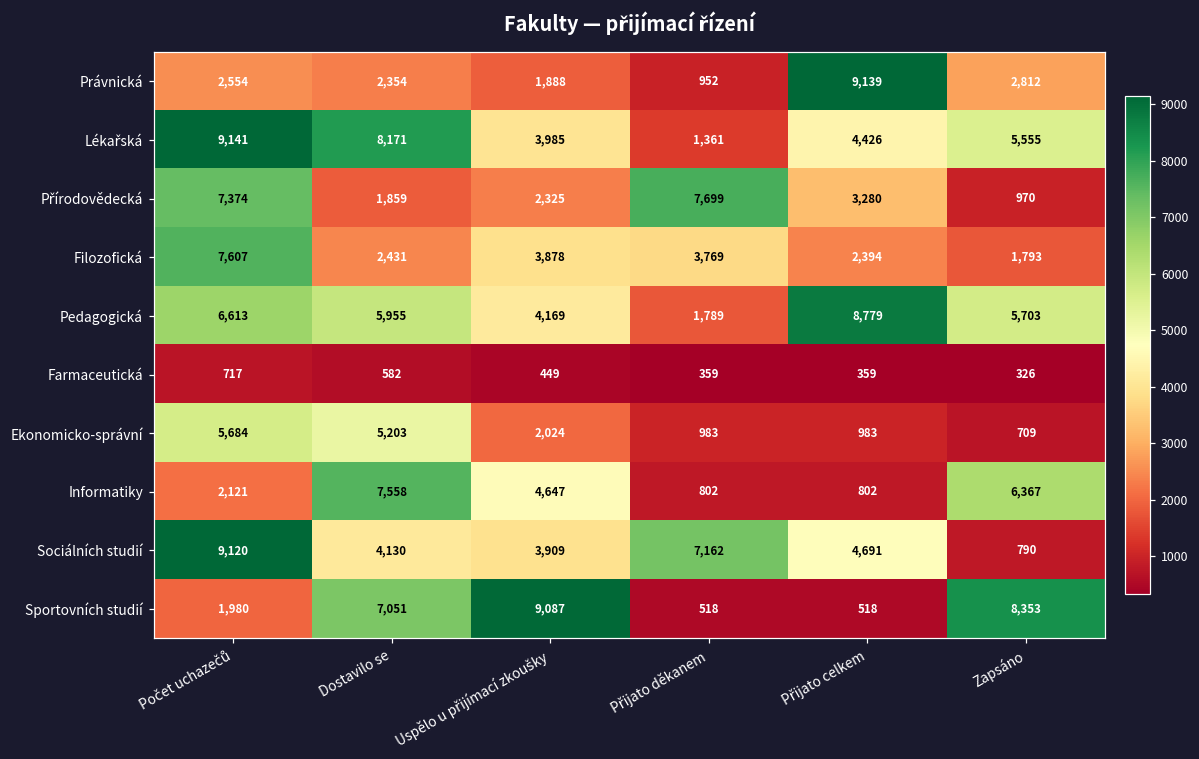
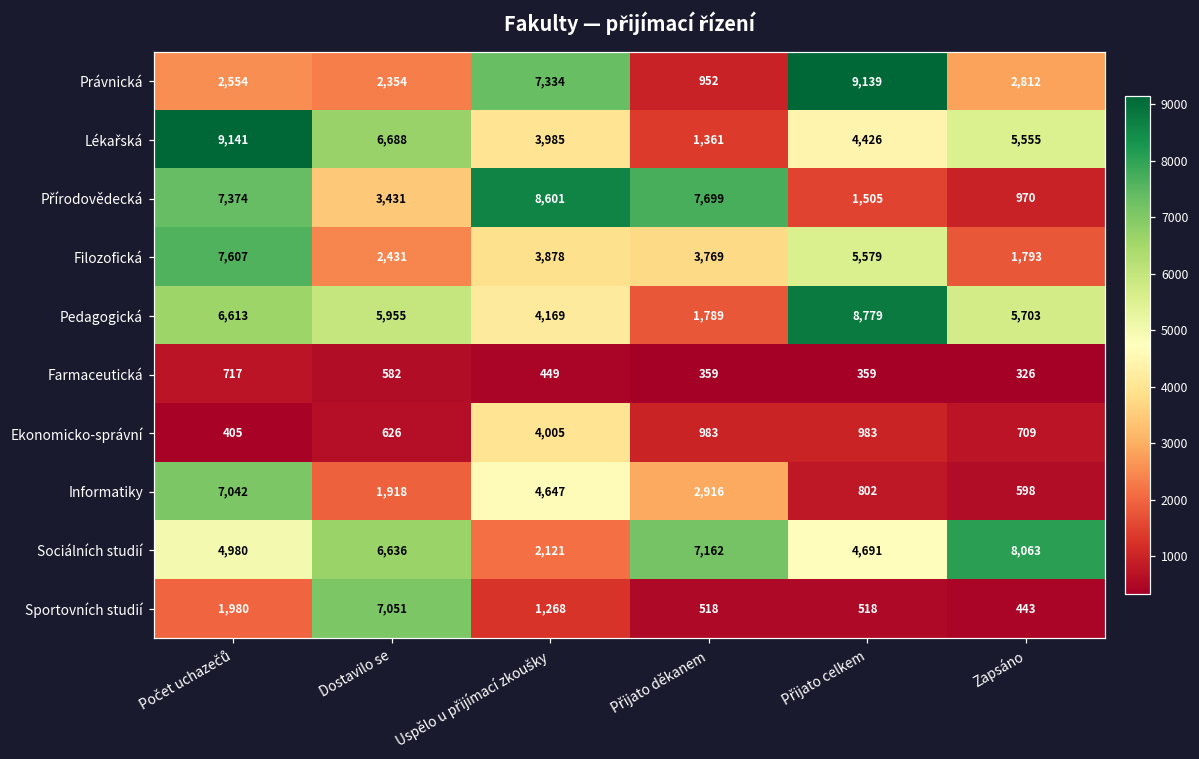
Právnická, Uspělo u přijímací zkoušky: 1,888 -> 7,334
Lékařská, Dostavilo se: 8,171 -> 6,688
Přírodovědecká, Dostavilo se: 1,859 -> 3,431
Přírodovědecká, Uspělo u přijímací zkoušky: 2,325 -> 8,601
Přírodovědecká, Přijato celkem: 3,280 -> 1,505
Filozofická, Přijato celkem: 2,394 -> 5,579
Ekonomicko-správní, Počet uchazečů: 5,684 -> 405
Ekonomicko-správní, Dostavilo se: 5,203 -> 626
Ekonomicko-správní, Uspělo u přijímací zkoušky: 2,024 -> 4,005
Informatiky, Počet uchazečů: 2,121 -> 7,042
Informatiky, Dostavilo se: 7,558 -> 1,918
Informatiky, Přijato děkanem: 802 -> 2,916
Informatiky, Zapsáno: 6,367 -> 598
Sociálních studií, Počet uchazečů: 9,120 -> 4,980
Sociálních studií, Dostavilo se: 4,130 -> 6,636
Sociálních studií, Uspělo u přijímací zkoušky: 3,909 -> 2,121
Sociálních studií, Zapsáno: 790 -> 8,063
Sportovních studií, Uspělo u přijímací zkoušky: 9,087 -> 1,268
Sportovních studií, Zapsáno: 8,353 -> 443
